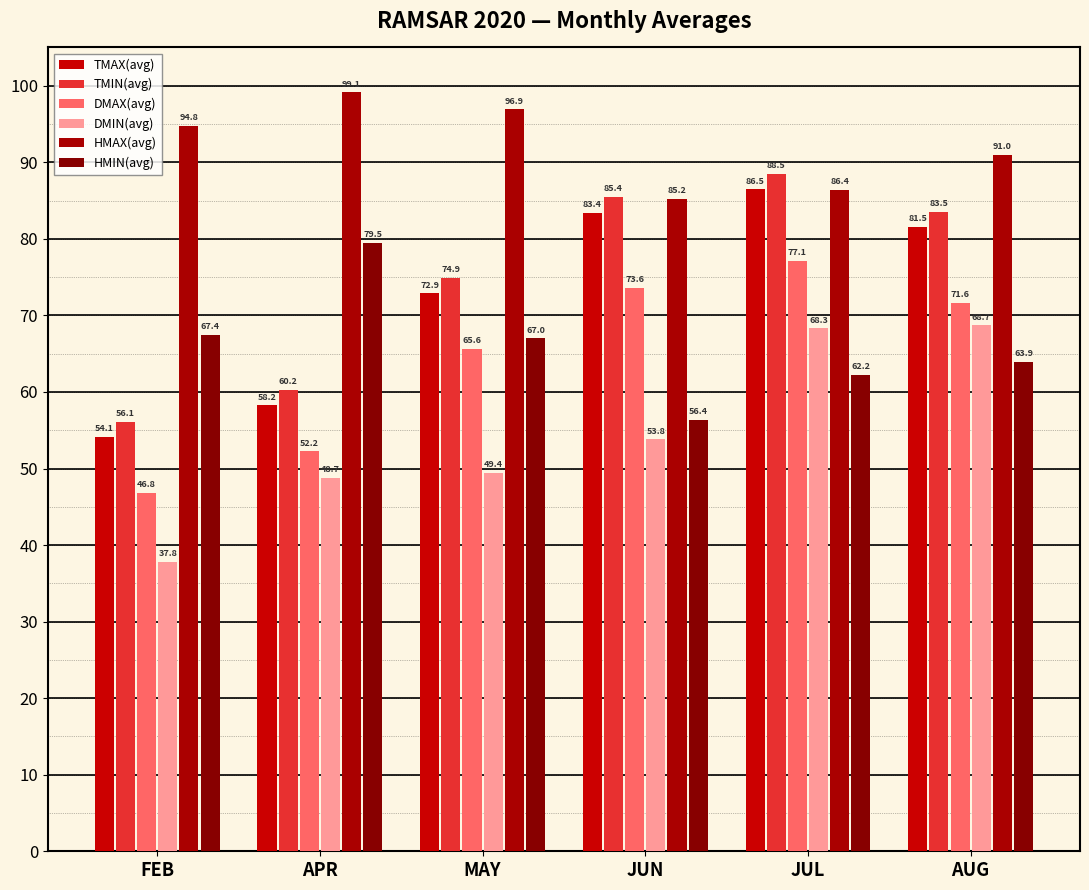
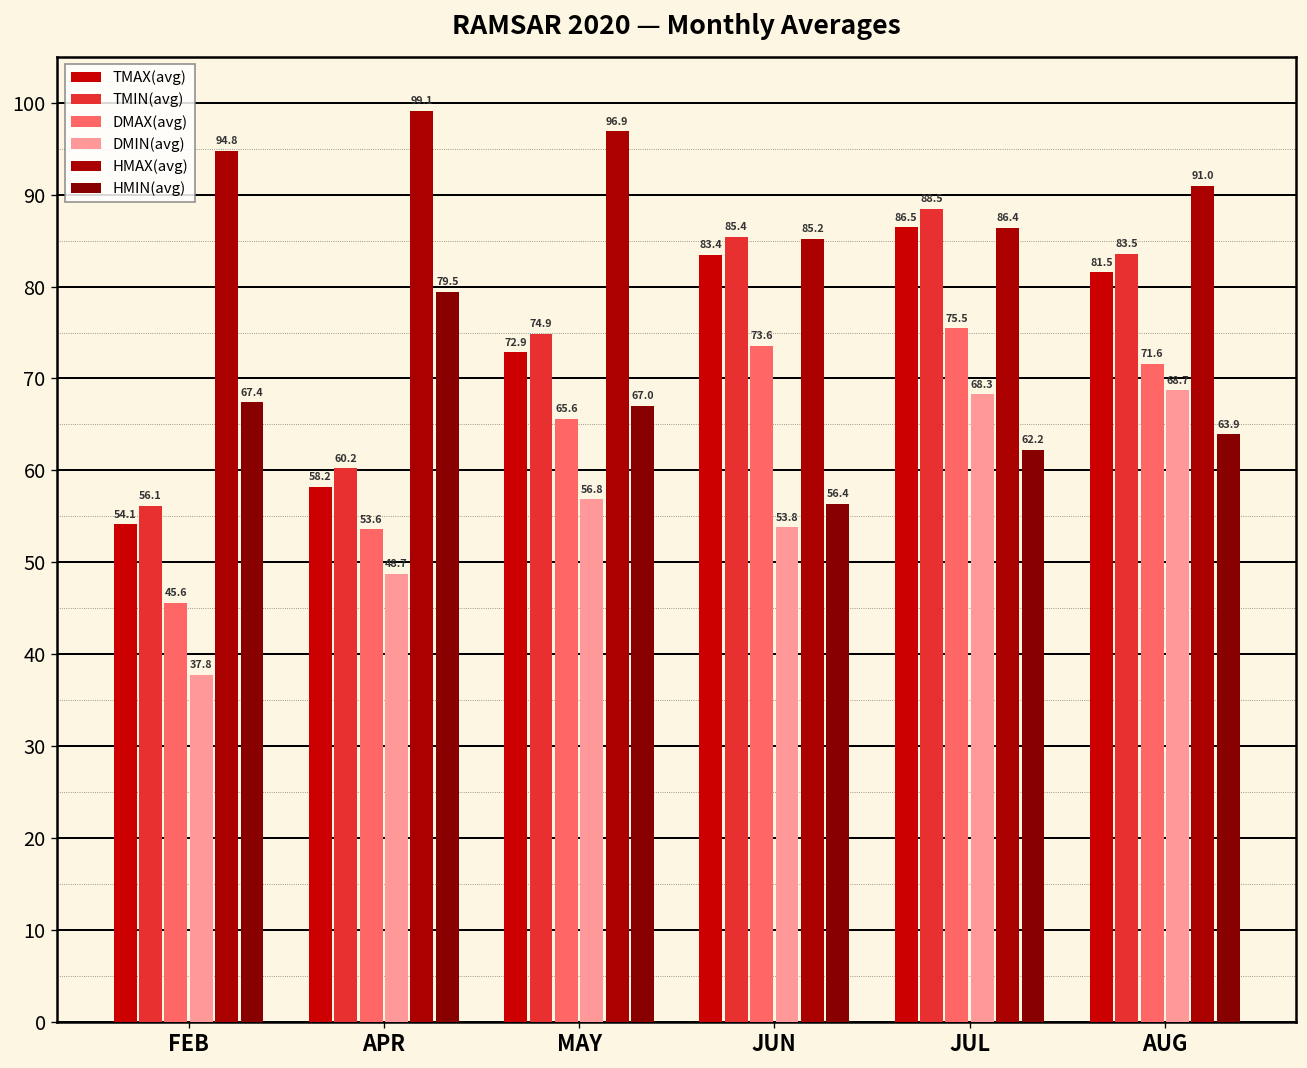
DMAX(avg), FEB: 46.8 -> 45.6
DMAX(avg), APR: 52.2 -> 53.6
DMIN(avg), MAY: 49.4 -> 56.8
DMAX(avg), JUL: 77.1 -> 75.5
